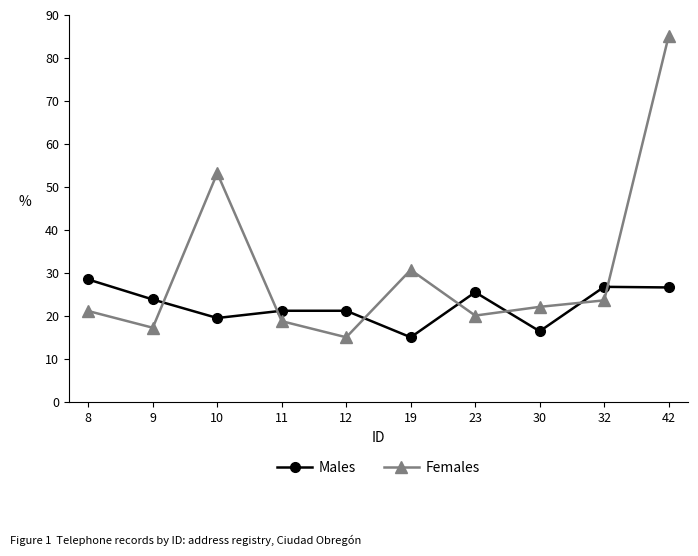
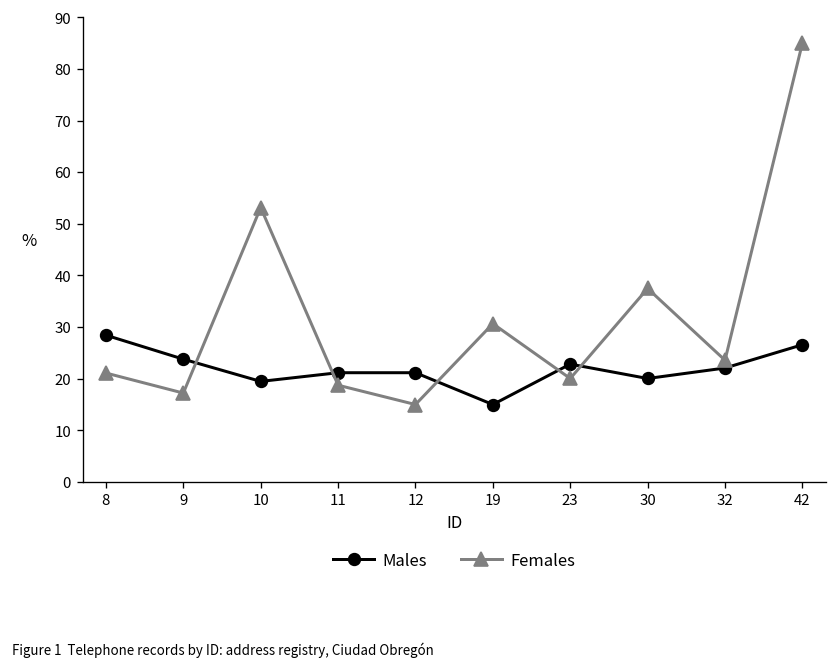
Males, 23: 25 -> 23
Males, 30: 16 -> 20
Females, 30: 22 -> 37
Males, 32: 27 -> 22
